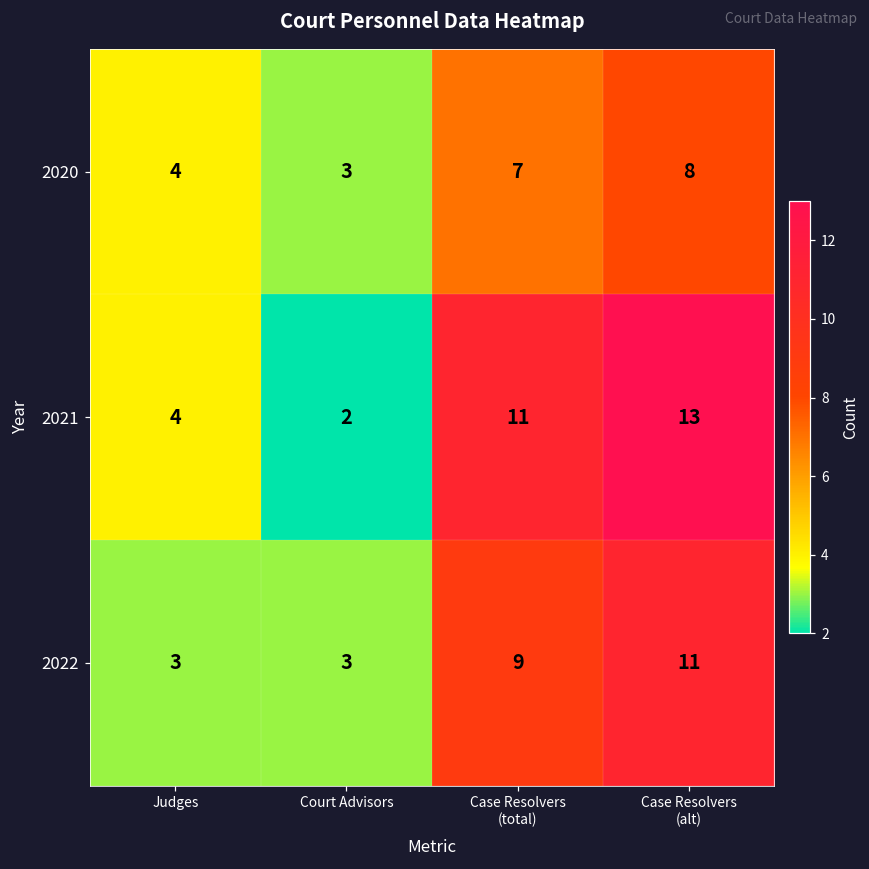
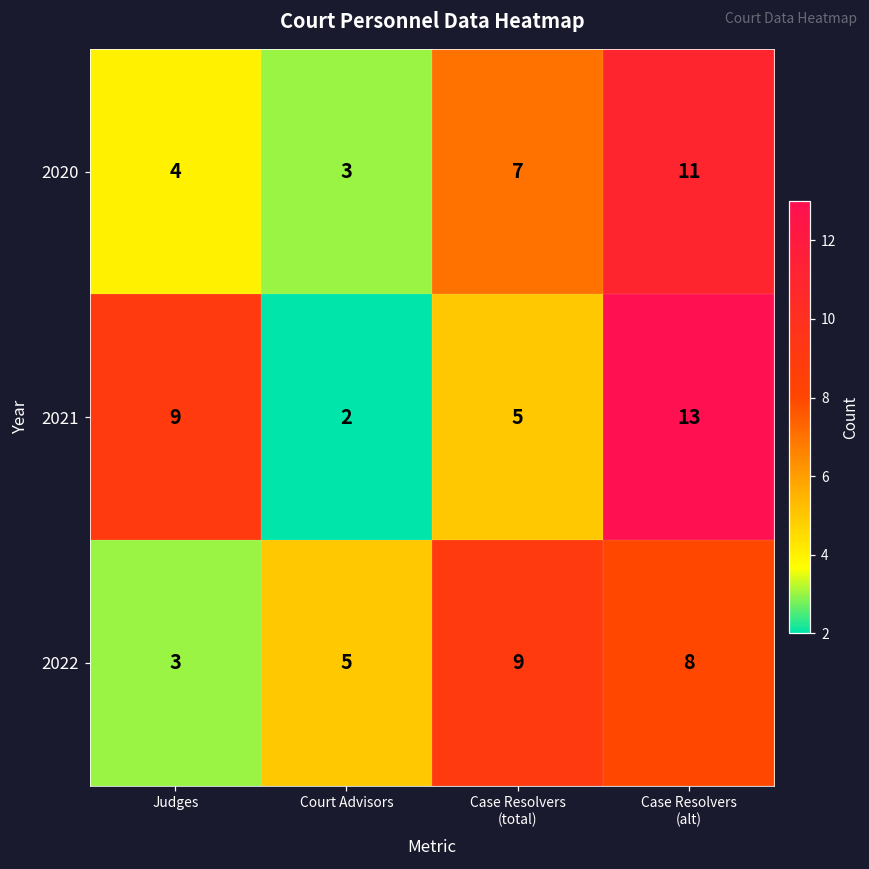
2020, Case Resolvers (alt): 8 -> 11
2021, Judges: 4 -> 9
2021, Case Resolvers (total): 11 -> 5
2022, Court Advisors: 3 -> 5
2022, Case Resolvers (alt): 11 -> 8
